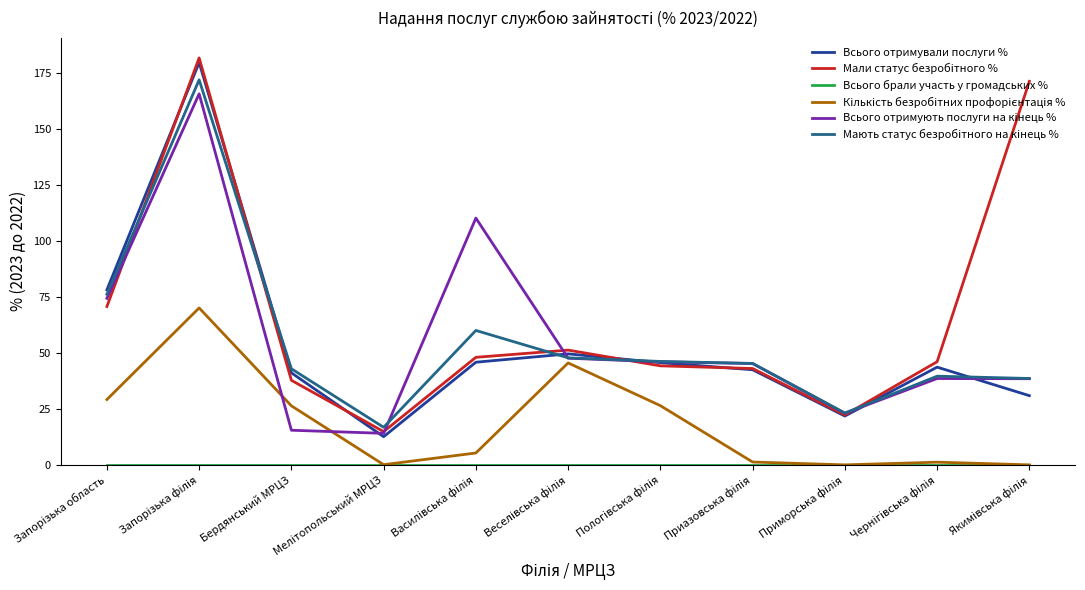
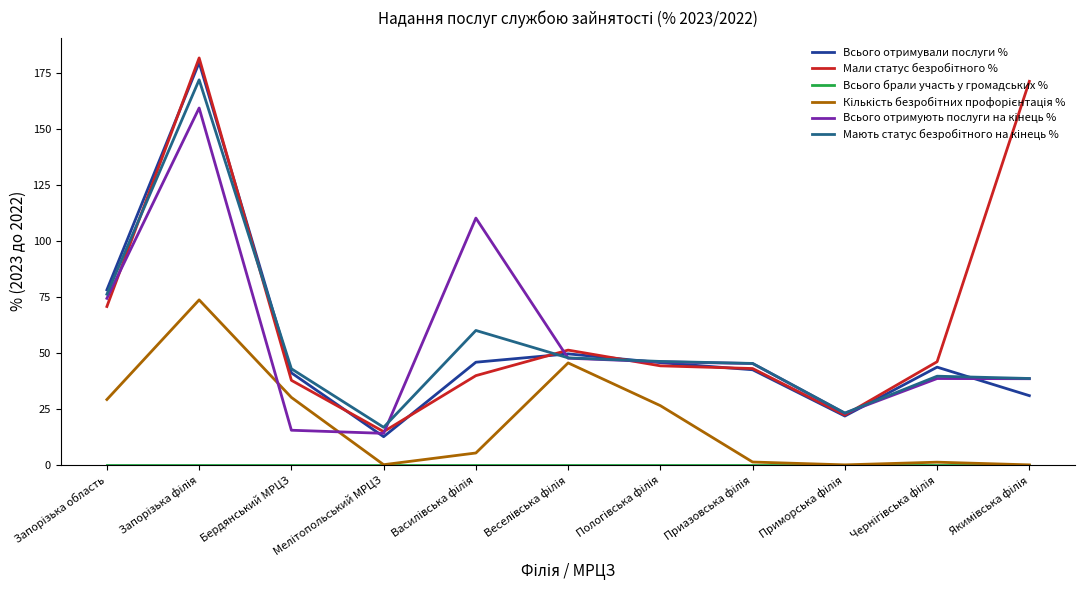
Кількість безробітних профорієнтація %, Запорізька філія: 70 -> 74
Всього отримують послуги на кінець %, Запорізька філія: 166 -> 160
Кількість безробітних профорієнтація %, Бердянський МРЦЗ: 26 -> 30
Мали статус безробітного %, Василівська філія: 48 -> 40
